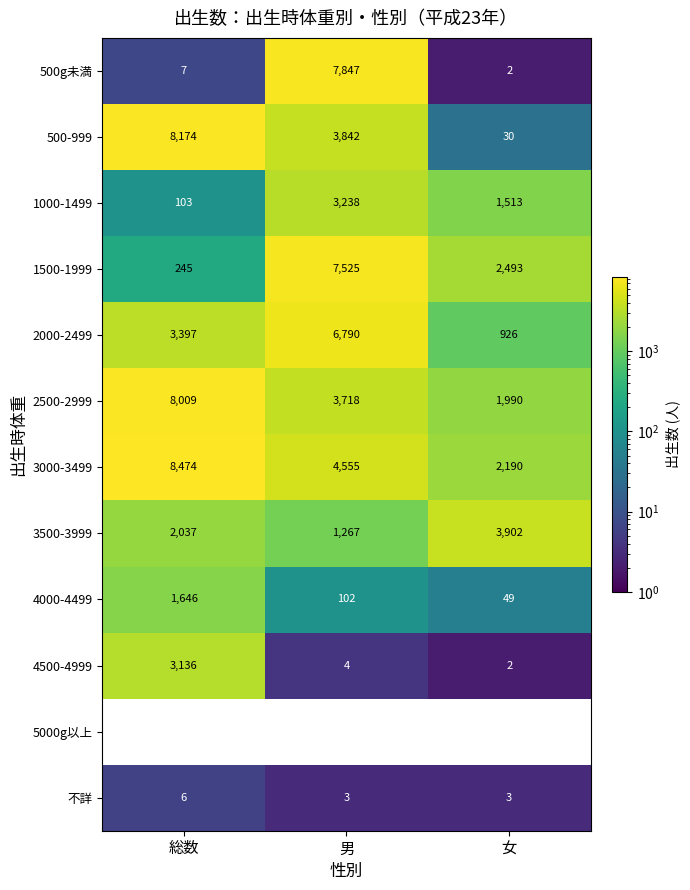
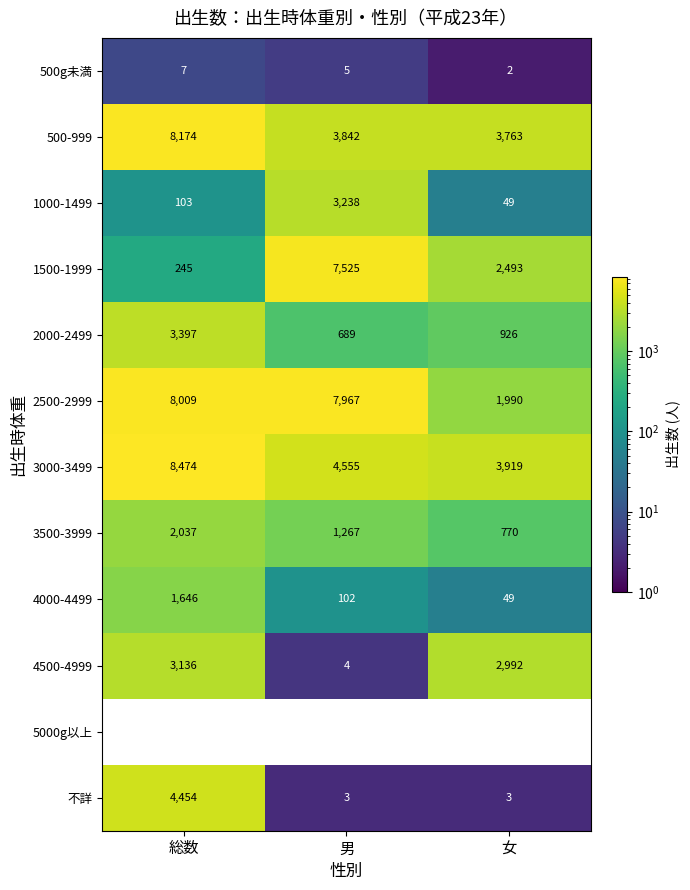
500g未満, 男: 7,847 -> 5
500-999, 女: 30 -> 3,763
1000-1499, 女: 1,513 -> 49
2000-2499, 男: 6,790 -> 689
2500-2999, 男: 3,718 -> 7,967
3000-3499, 女: 2,190 -> 3,919
3500-3999, 女: 3,902 -> 770
4500-4999, 女: 2 -> 2,992
不詳, 総数: 6 -> 4,454
